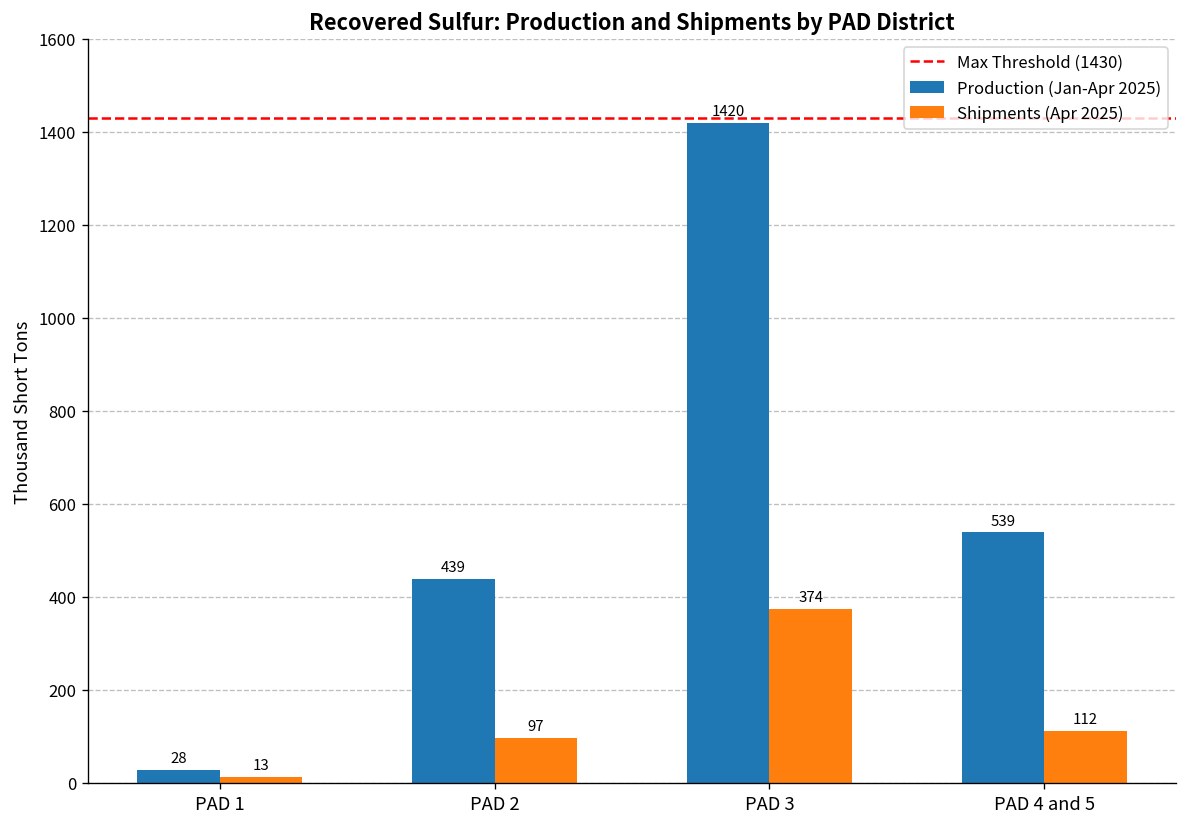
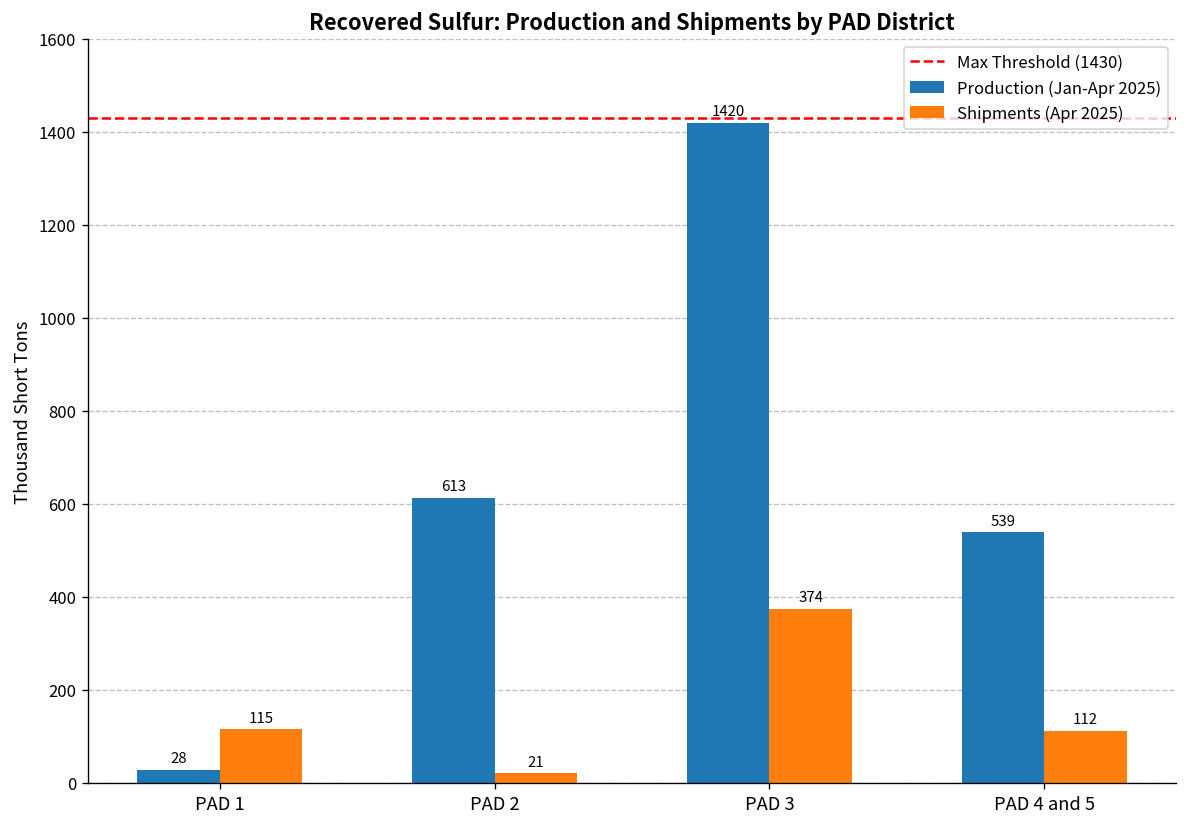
Shipments (Apr 2025), PAD 1: 13 -> 115
Production (Jan-Apr 2025), PAD 2: 439 -> 613
Shipments (Apr 2025), PAD 2: 97 -> 21
